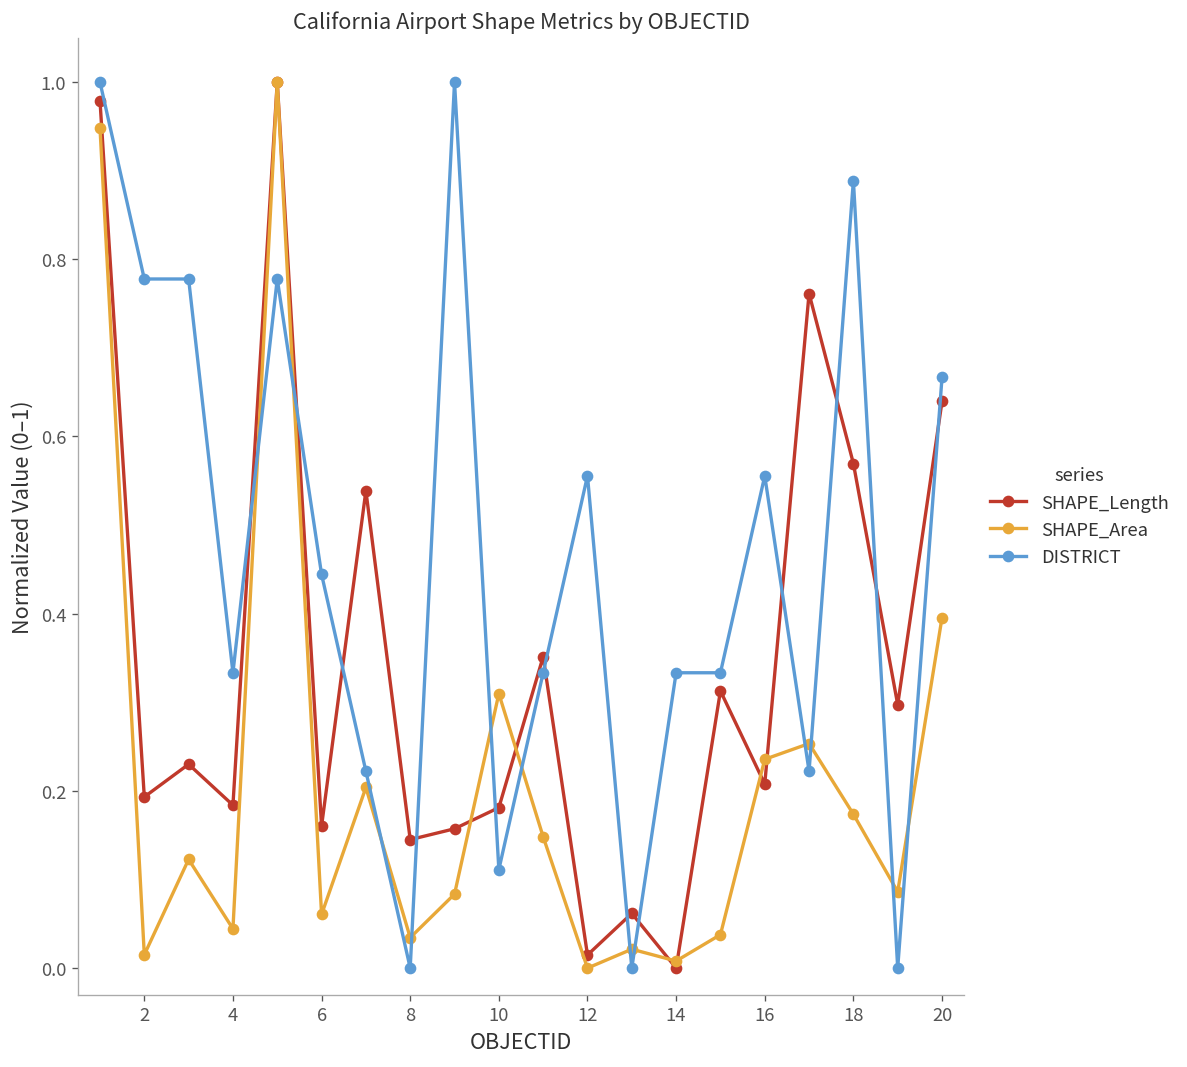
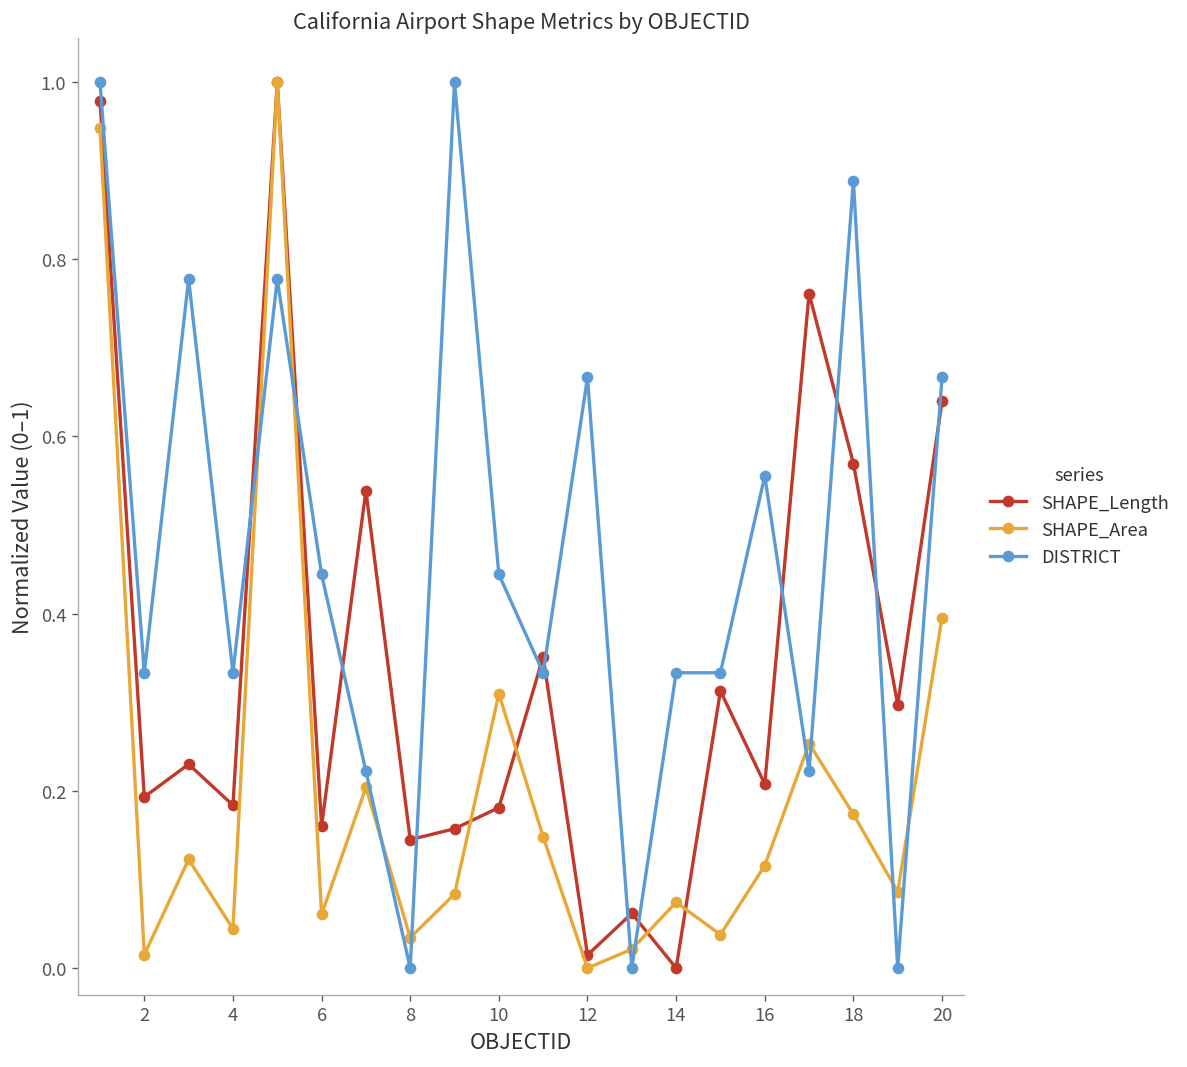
DISTRICT, 2: 0.78 -> 0.33
DISTRICT, 10: 0.11 -> 0.44
DISTRICT, 12: 0.56 -> 0.67
SHAPE_Area, 14: 0.01 -> 0.07
SHAPE_Area, 16: 0.24 -> 0.12
